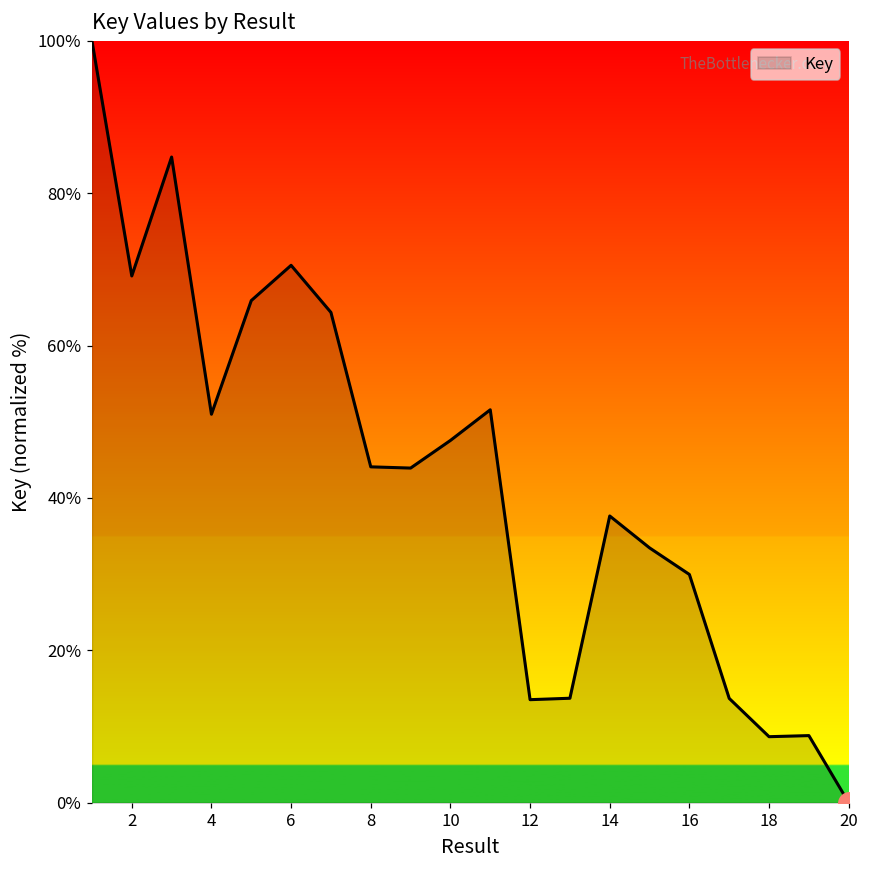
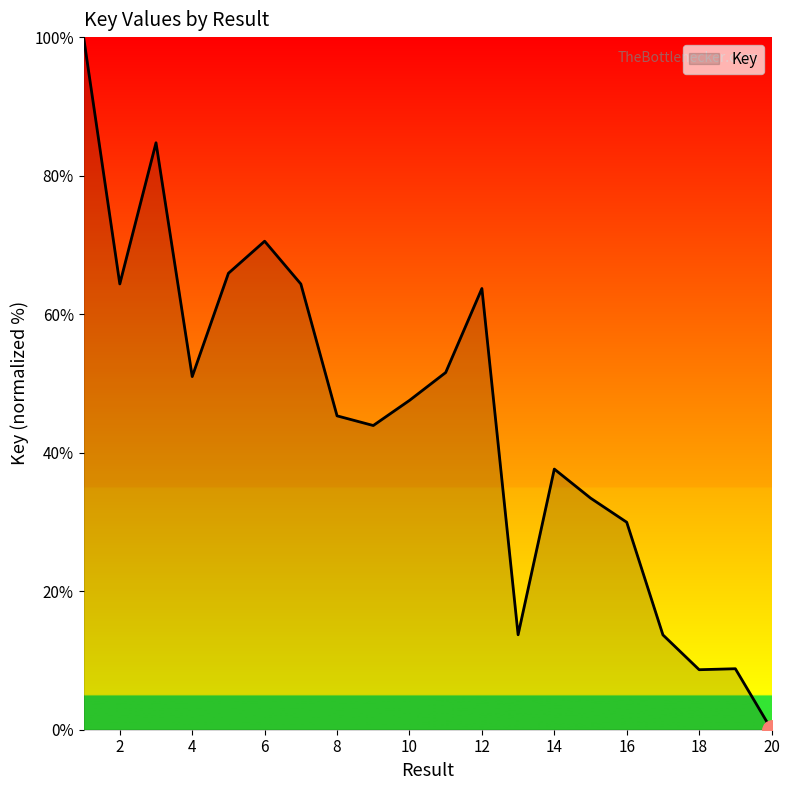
Key, 2: 69% -> 64%
Key, 8: 44% -> 45%
Key, 12: 14% -> 64%
